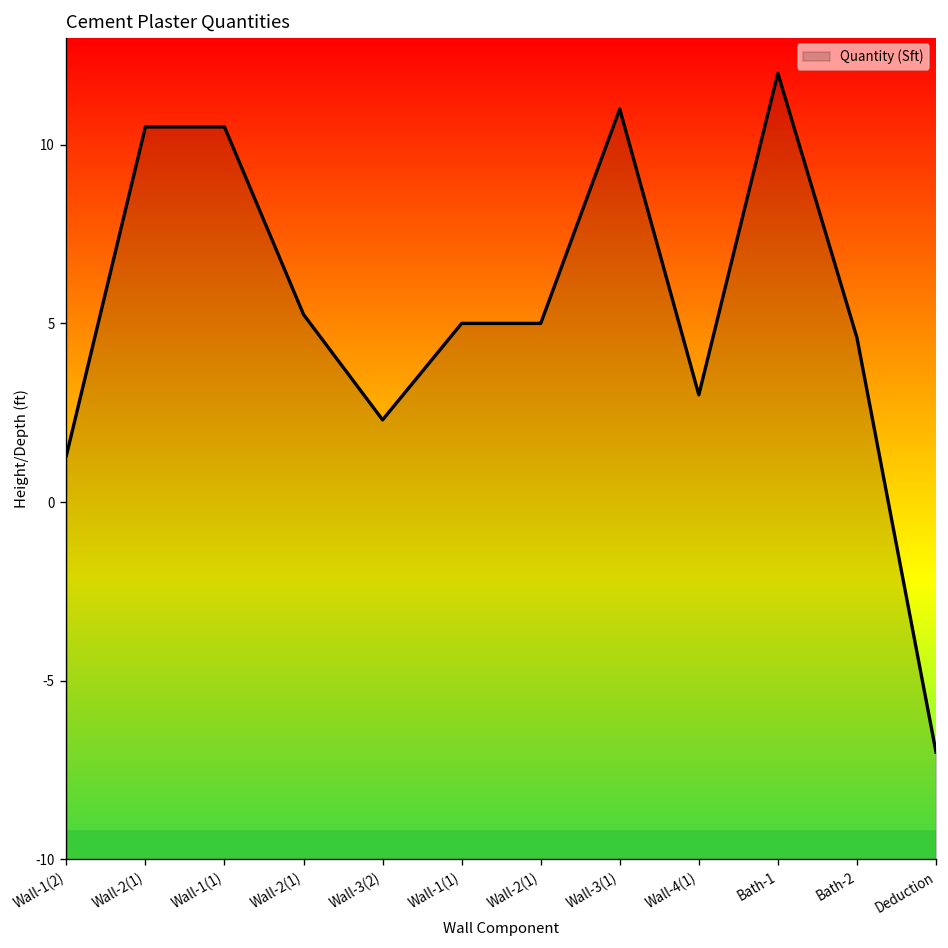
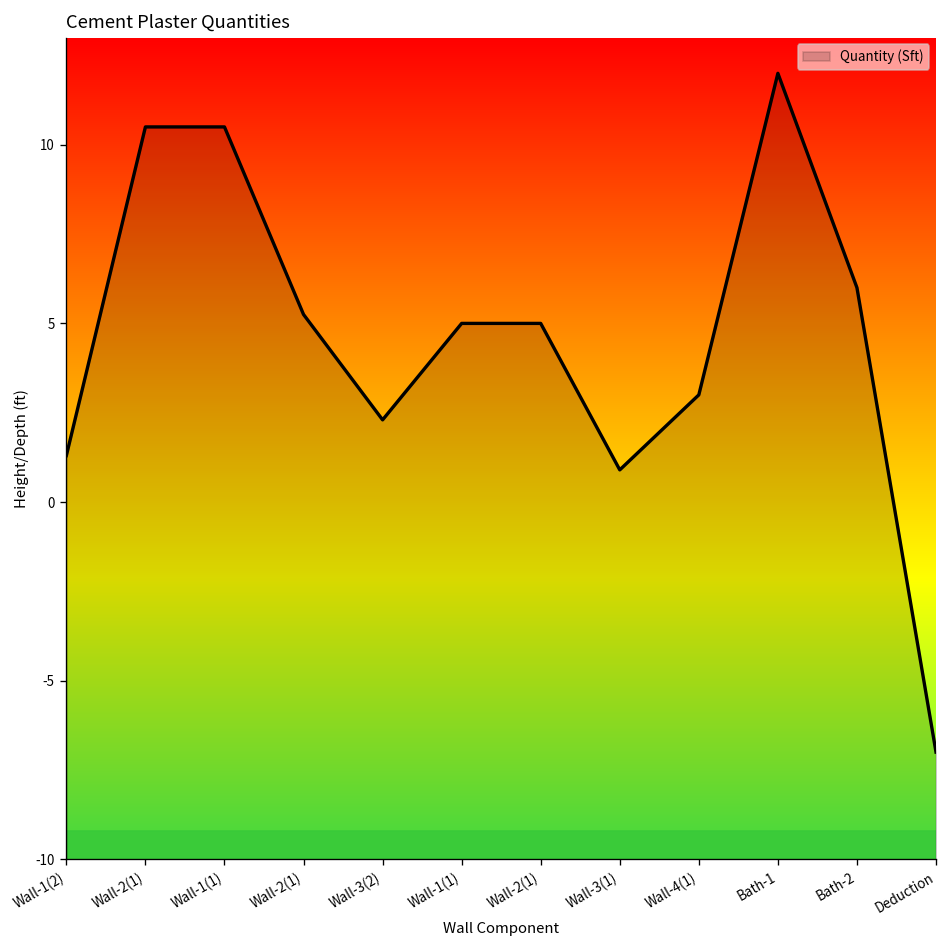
Wall-3(1): 11.0 -> 0.9
Bath-2: 4.6 -> 6.0
